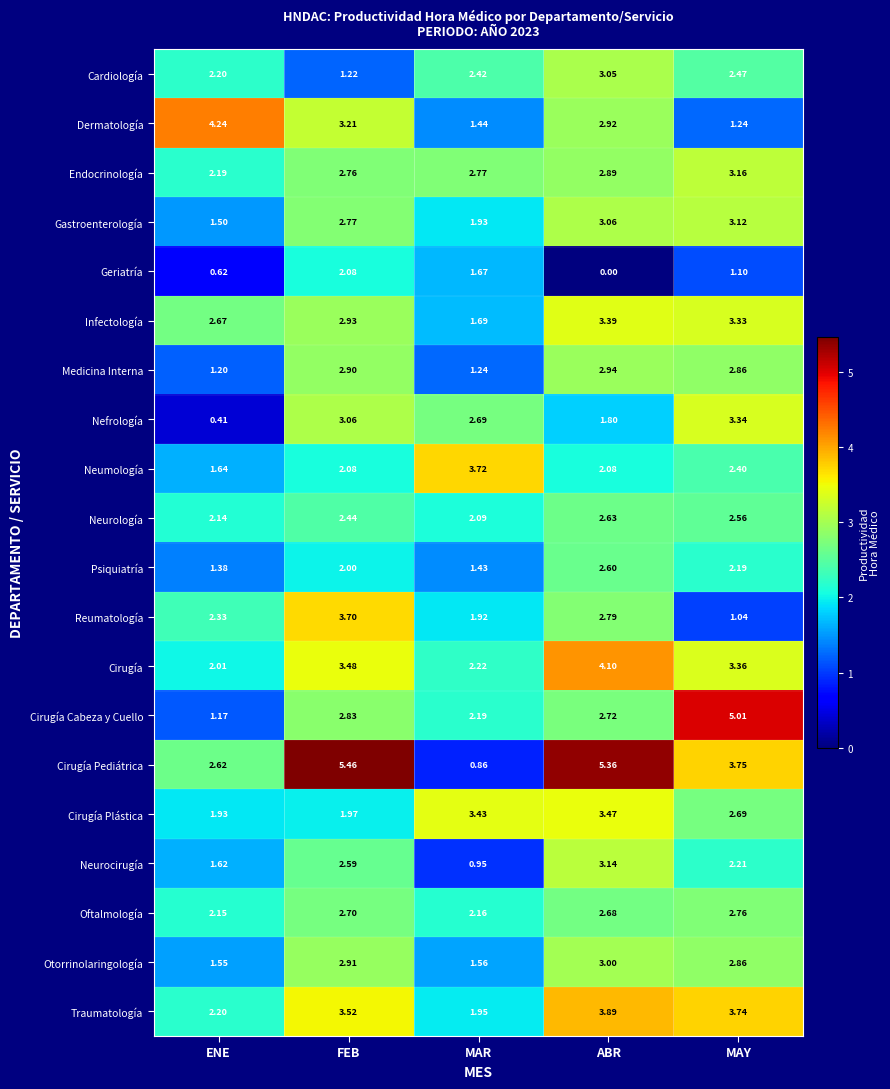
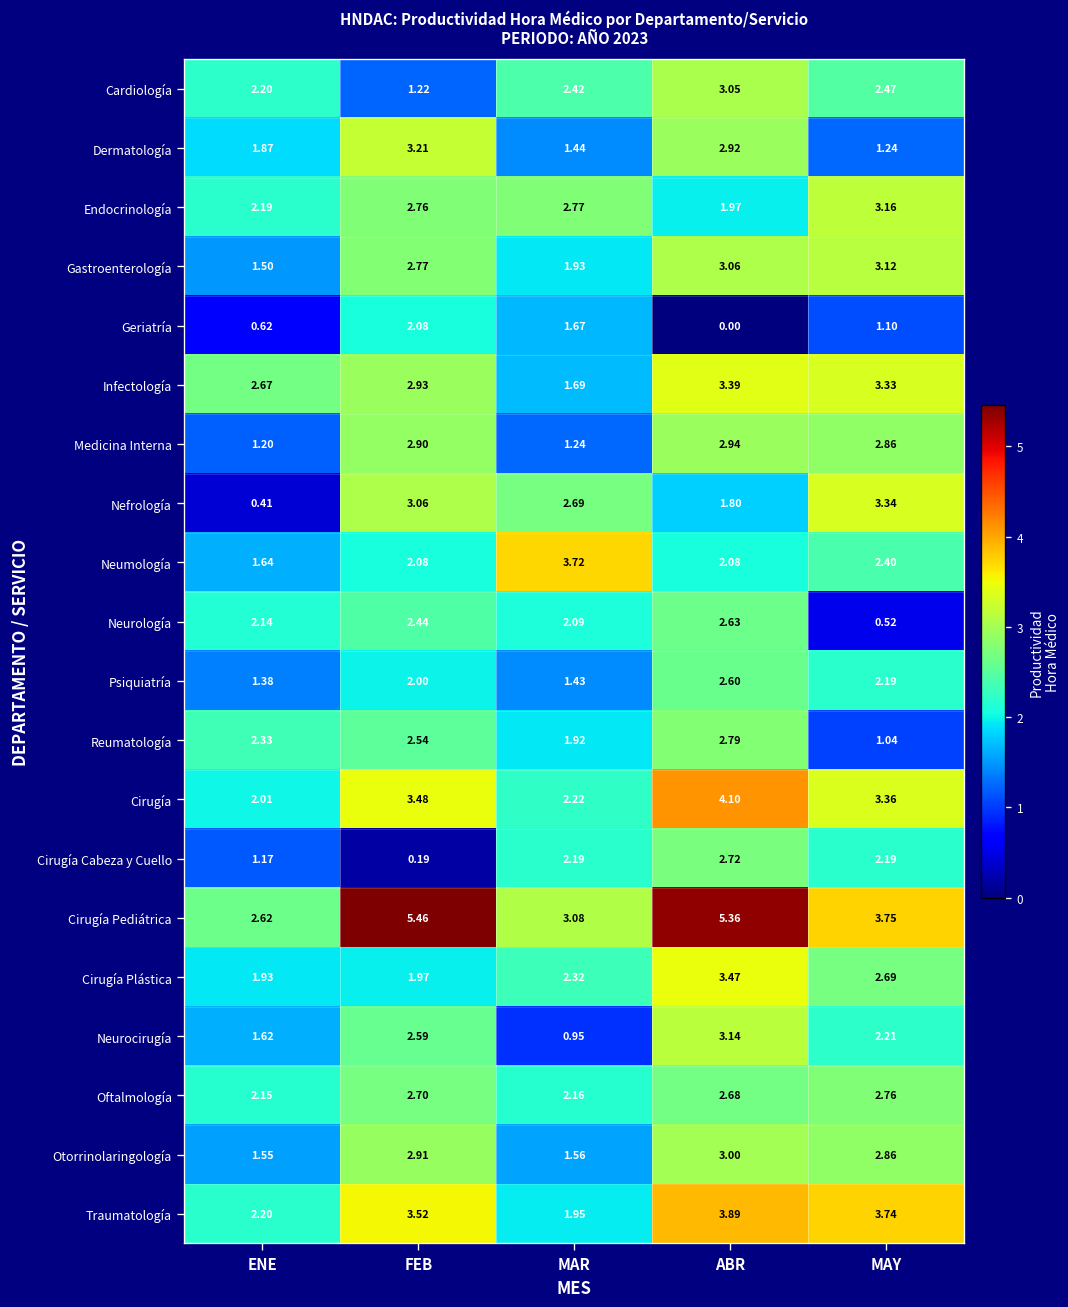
Dermatología, ENE: 4.24 -> 1.87
Endocrinología, ABR: 2.89 -> 1.97
Neurología, MAY: 2.56 -> 0.52
Reumatología, FEB: 3.70 -> 2.54
Cirugía Cabeza y Cuello, FEB: 2.83 -> 0.19
Cirugía Cabeza y Cuello, MAY: 5.01 -> 2.19
Cirugía Pediátrica, MAR: 0.86 -> 3.08
Cirugía Plástica, MAR: 3.43 -> 2.32
